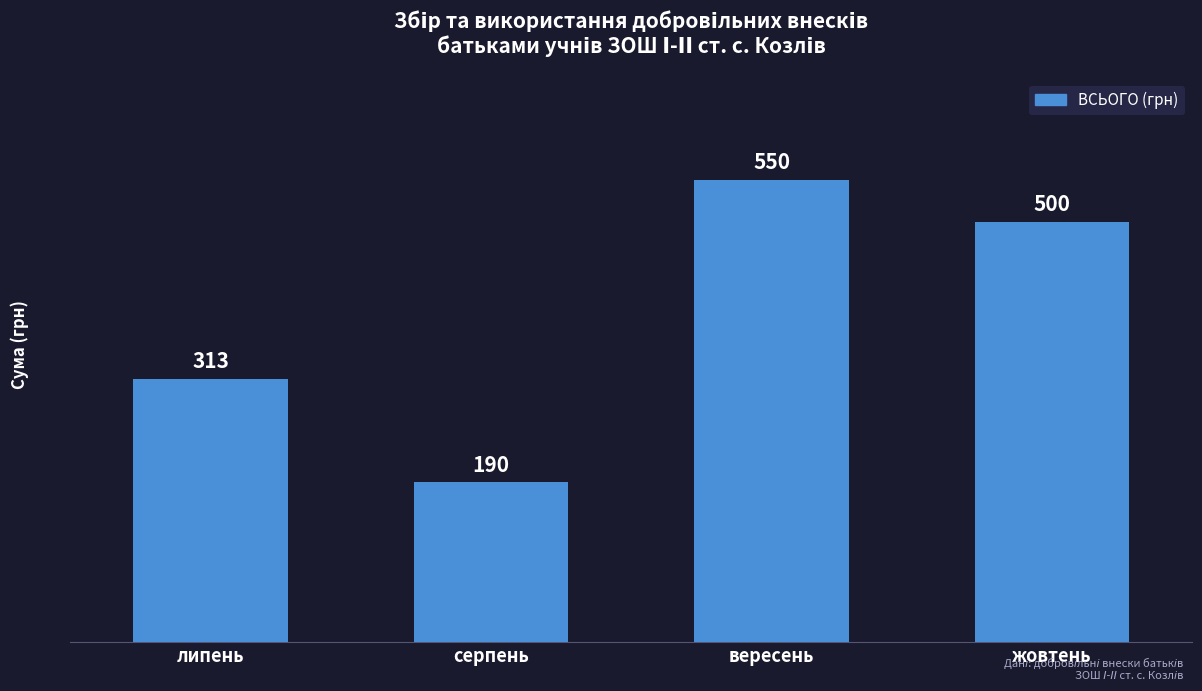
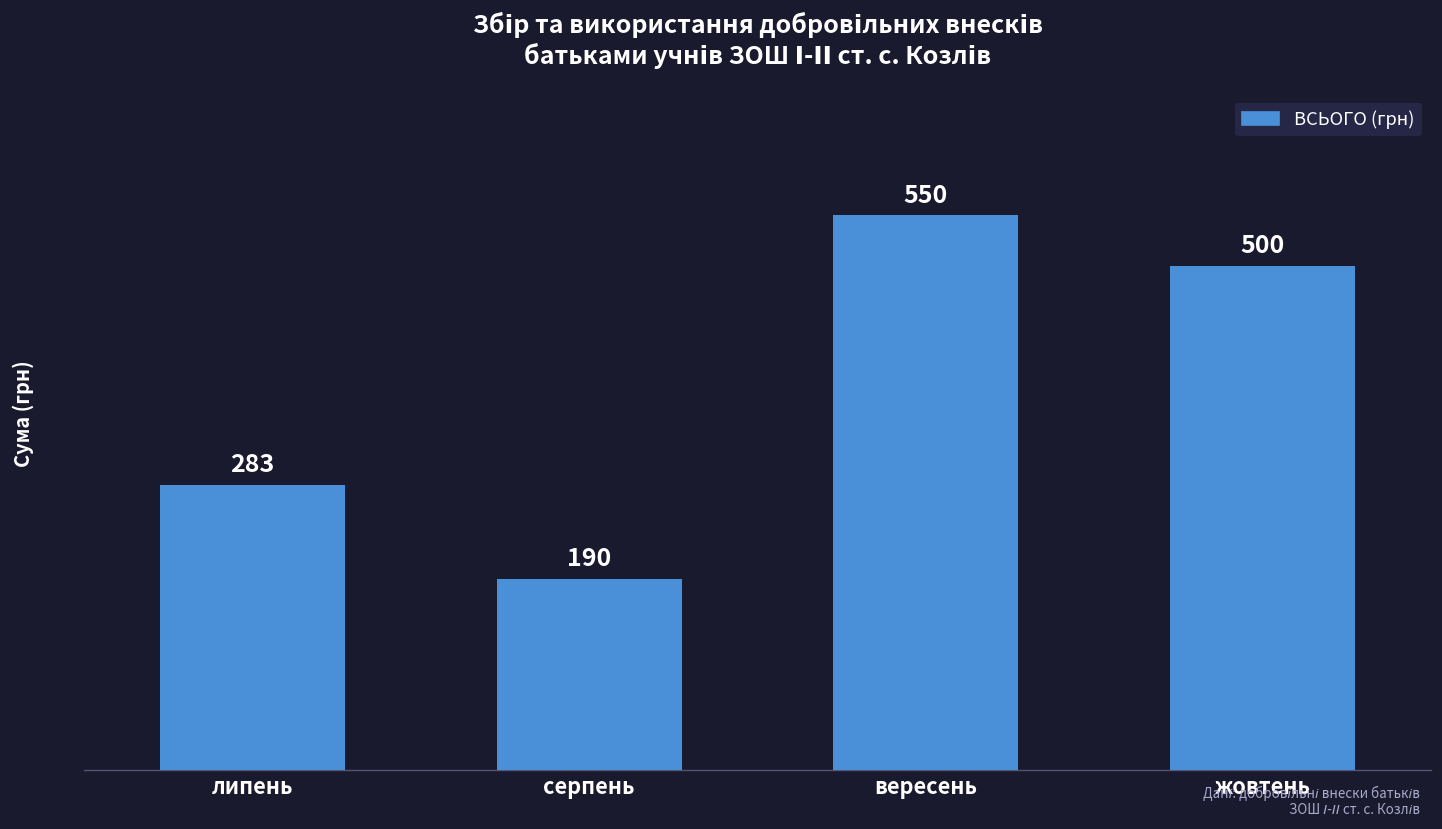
липень: 313 -> 283
